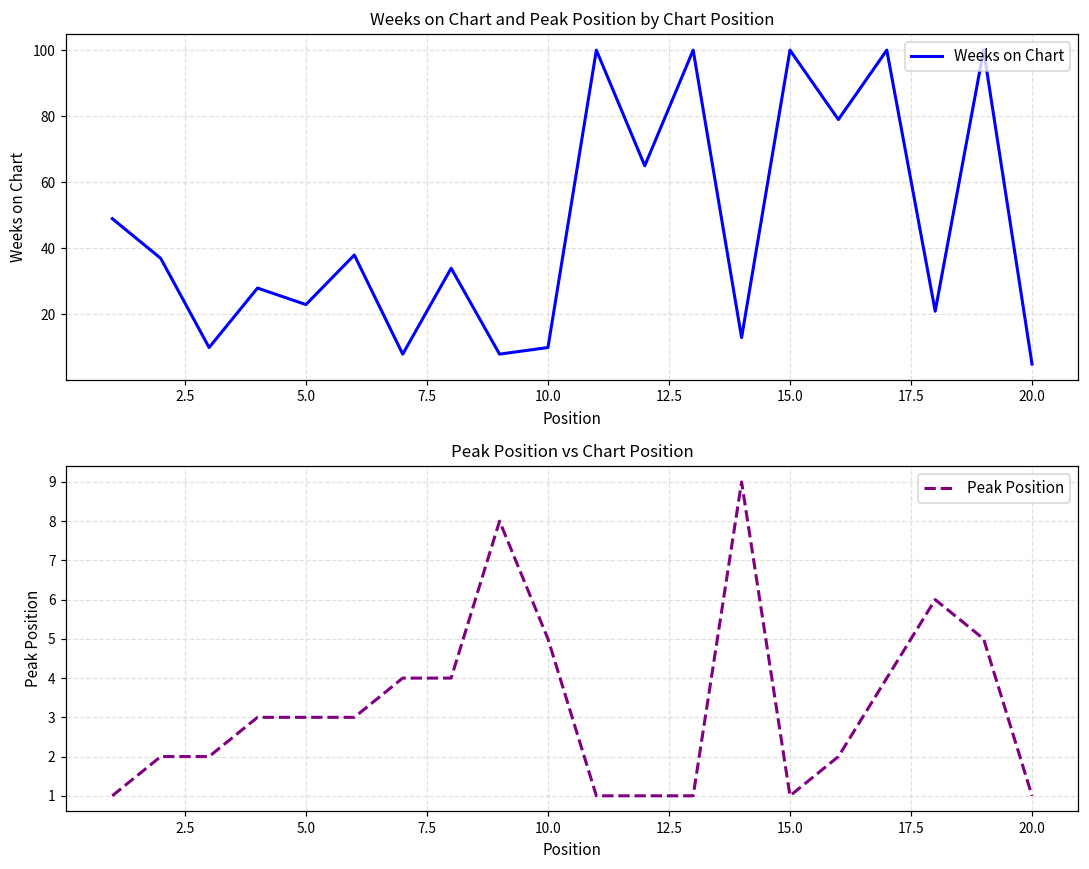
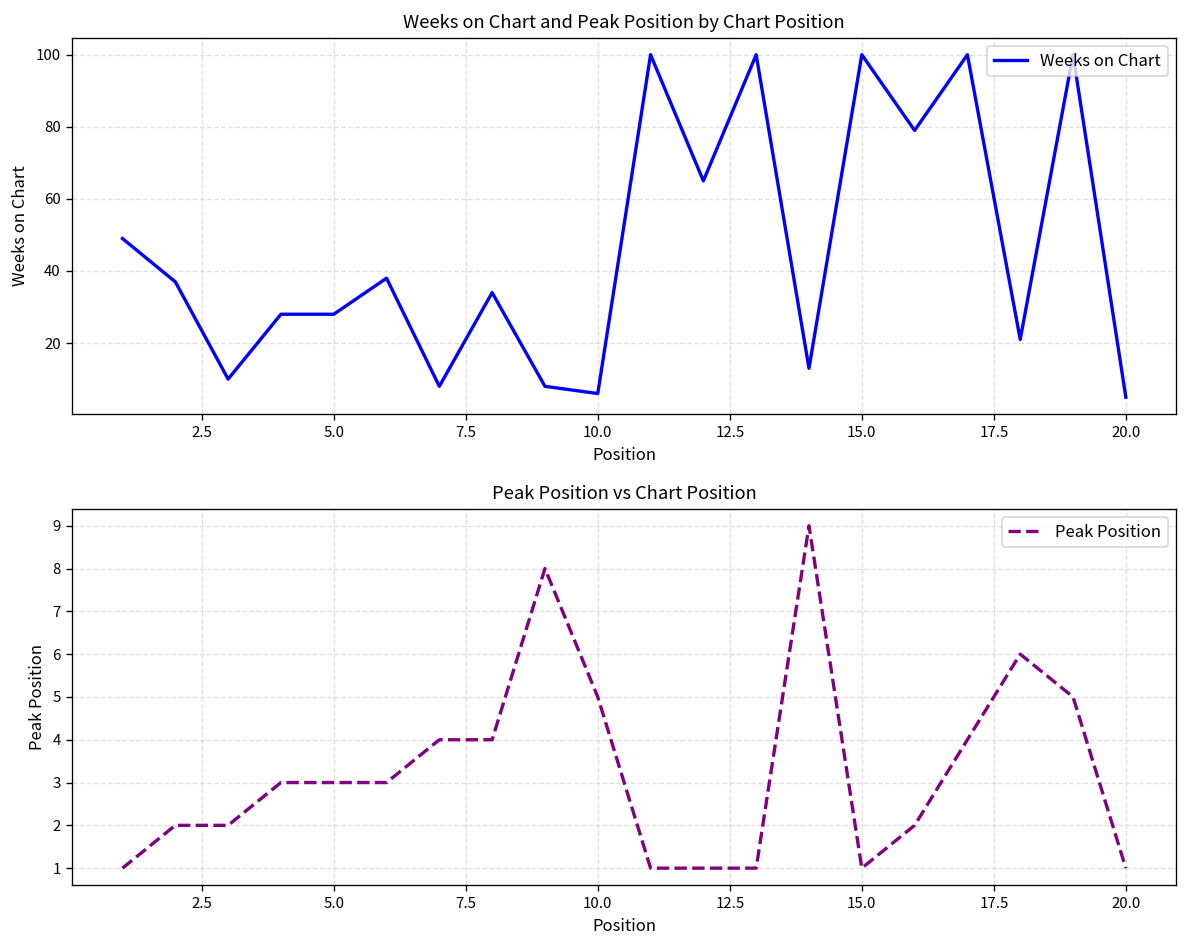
Weeks on Chart and Peak Position by Chart Position, 5.0: 23 -> 28
Weeks on Chart and Peak Position by Chart Position, 10.0: 10 -> 6
